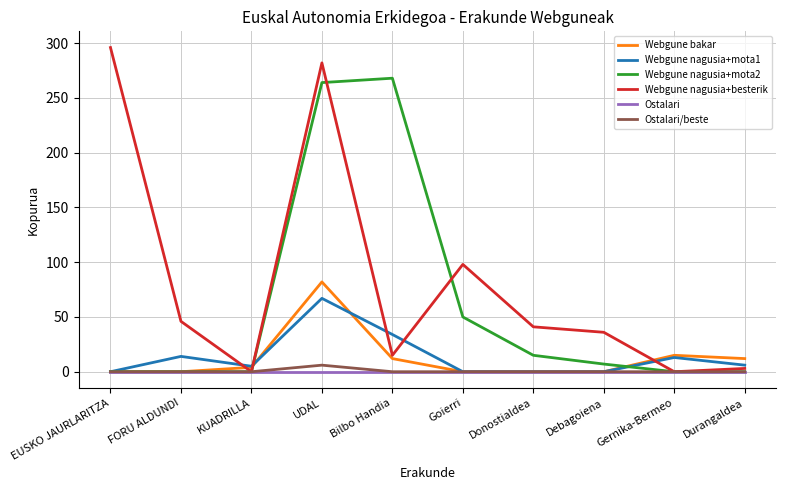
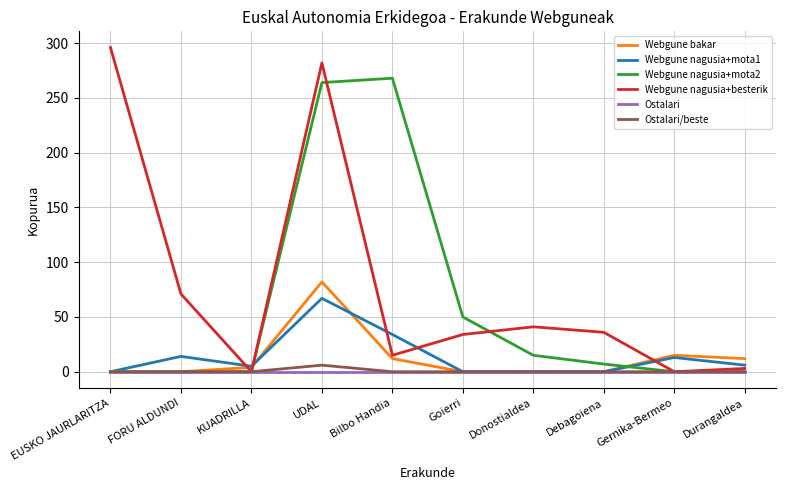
Webgune nagusia+besterik, FORU ALDUNDI: 46 -> 71
Webgune nagusia+besterik, Goierri: 98 -> 34
